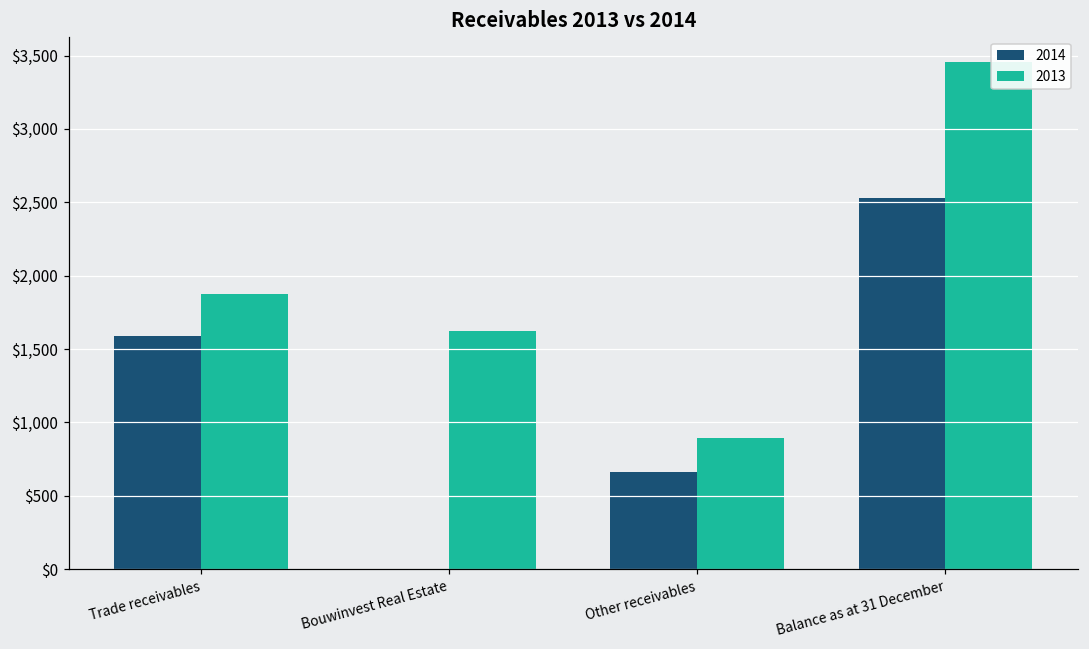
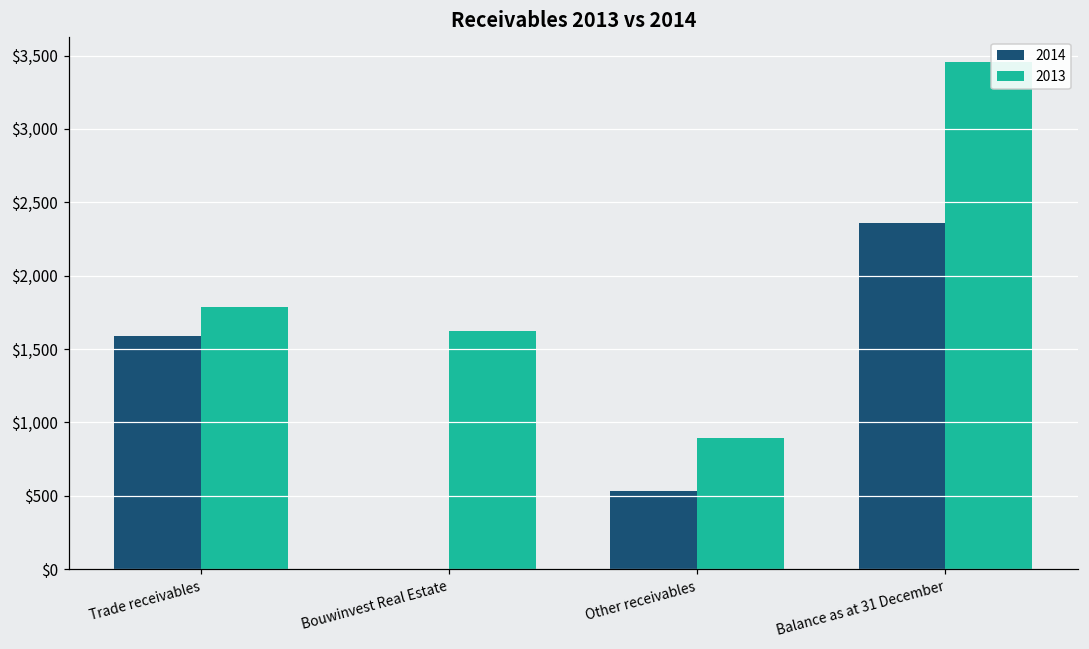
2013, Trade receivables: $1,880 -> $1,780
2014, Other receivables: $660 -> $530
2014, Balance as at 31 December: $2,530 -> $2,360
